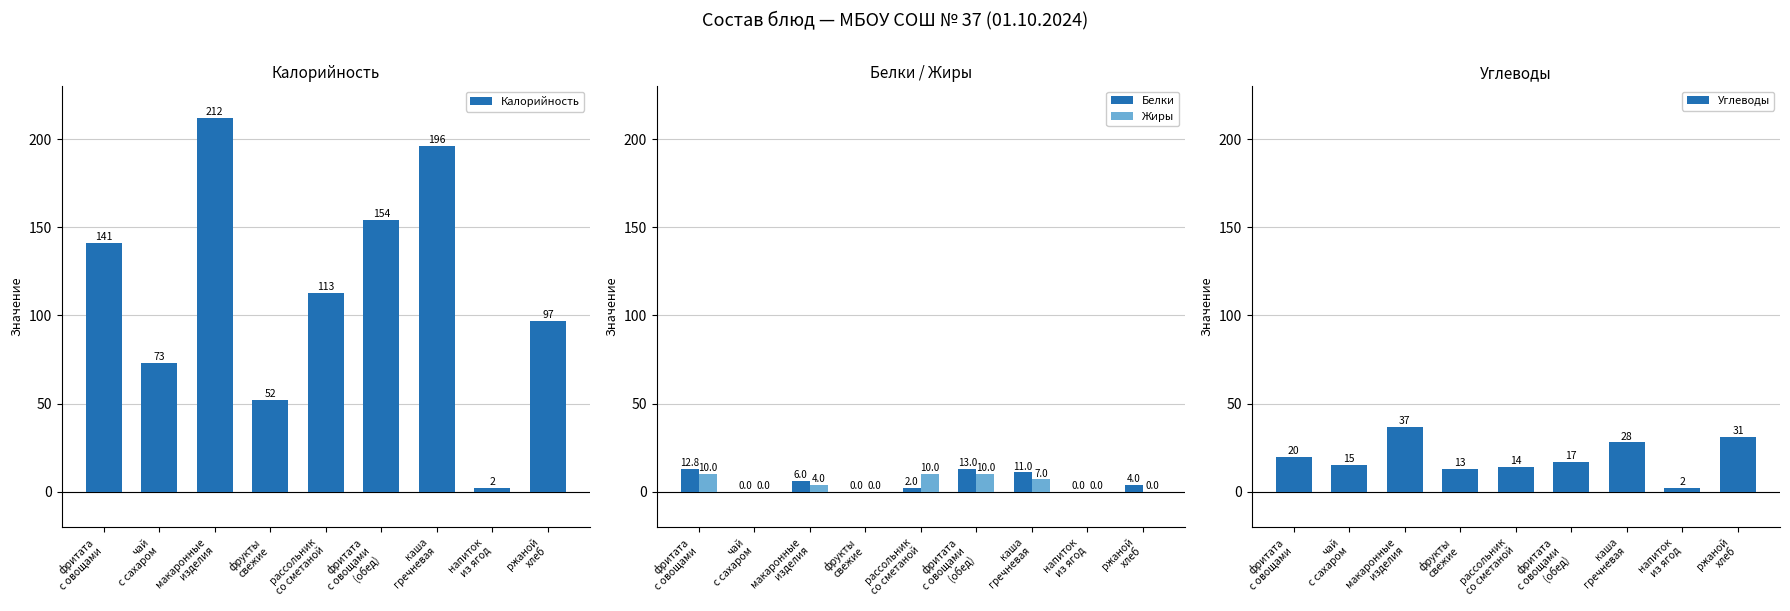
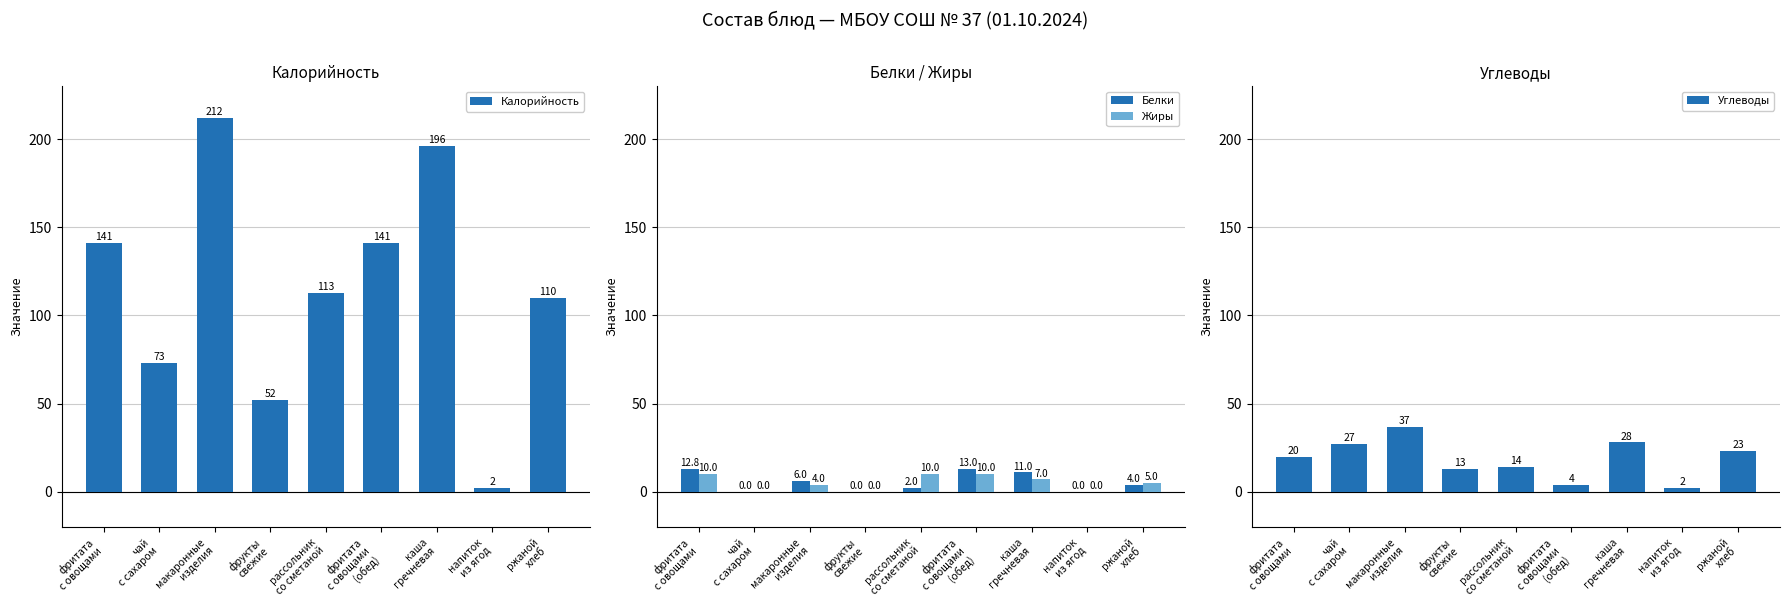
Калорийность, фритата с овощами (обед): 154 -> 141
Калорийность, ржаной хлеб: 97 -> 110
Белки / Жиры, Жиры, ржаной хлеб: 0.0 -> 5.0
Углеводы, чай с сахаром: 15 -> 27
Углеводы, фритата с овощами (обед): 17 -> 4
Углеводы, ржаной хлеб: 31 -> 23
